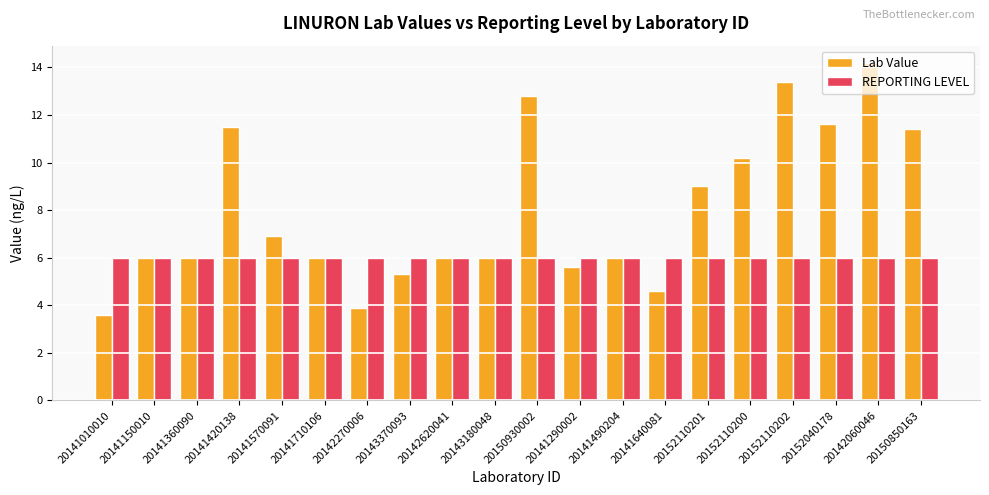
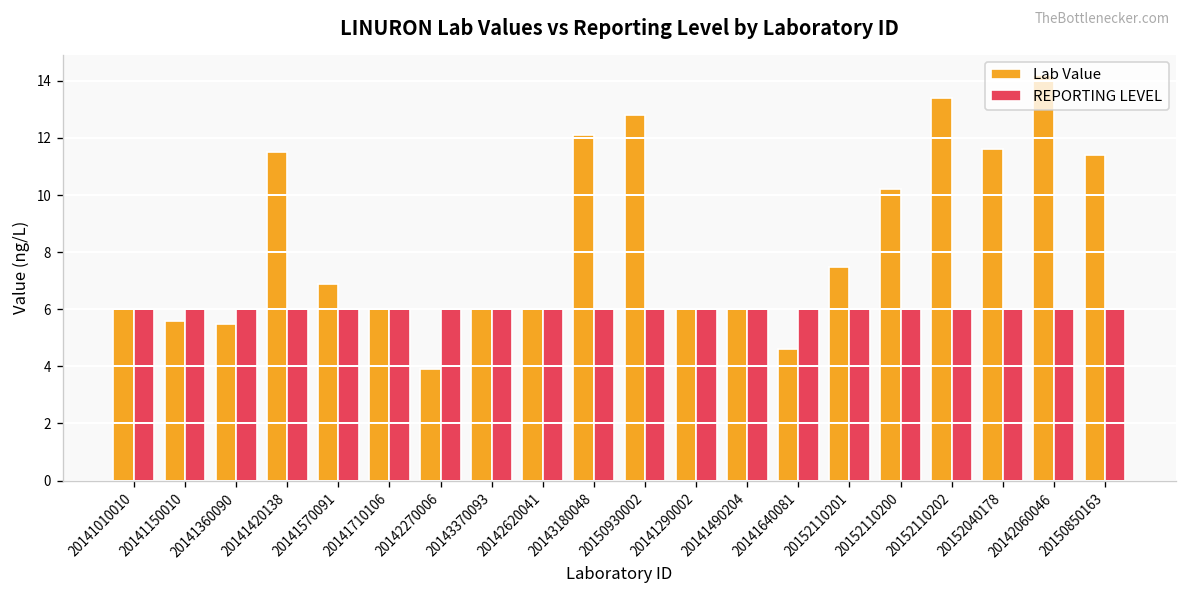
Lab Value, 20141010010: 3.6 -> 6.0
Lab Value, 20141150010: 6.0 -> 5.6
Lab Value, 20141360090: 6.0 -> 5.5
Lab Value, 20143370093: 5.3 -> 6.0
Lab Value, 20143180048: 6.0 -> 12.1
Lab Value, 20141290002: 5.6 -> 6.0
Lab Value, 20152110201: 9.0 -> 7.5
